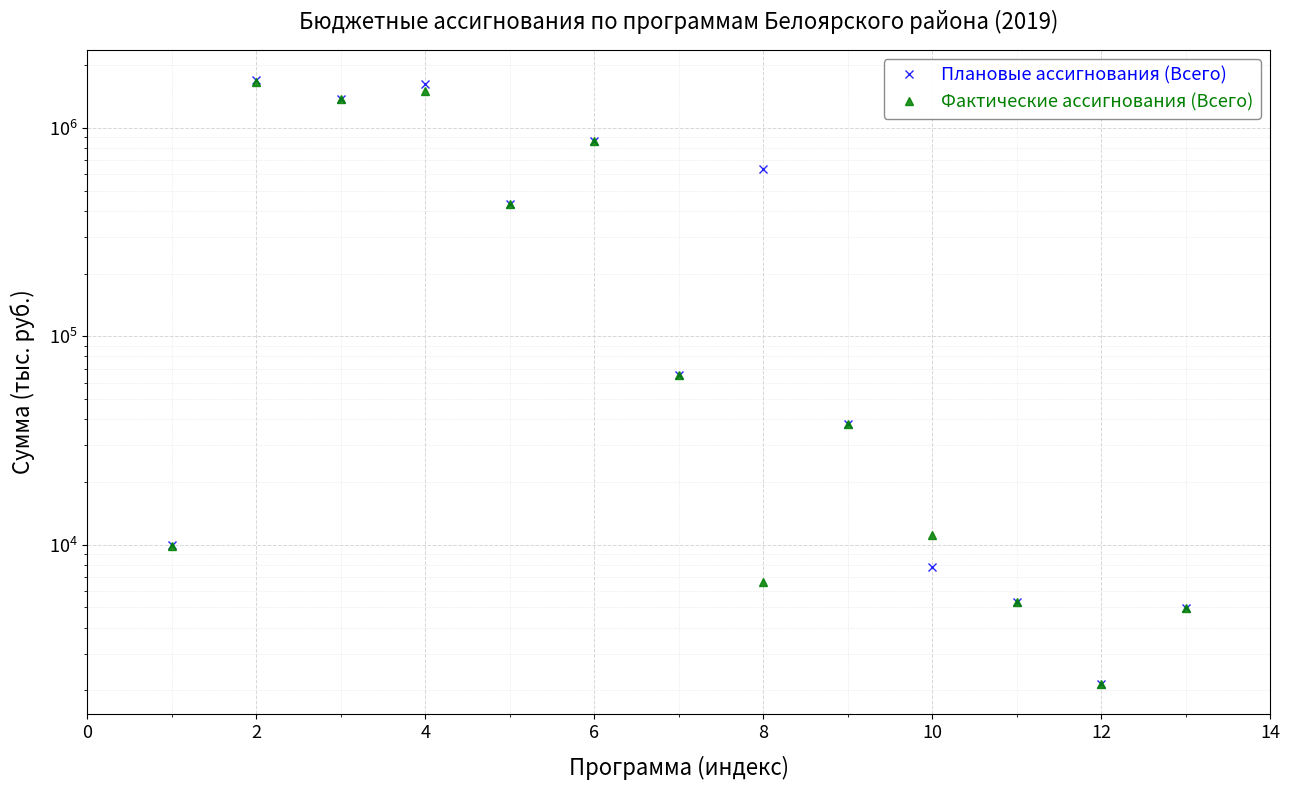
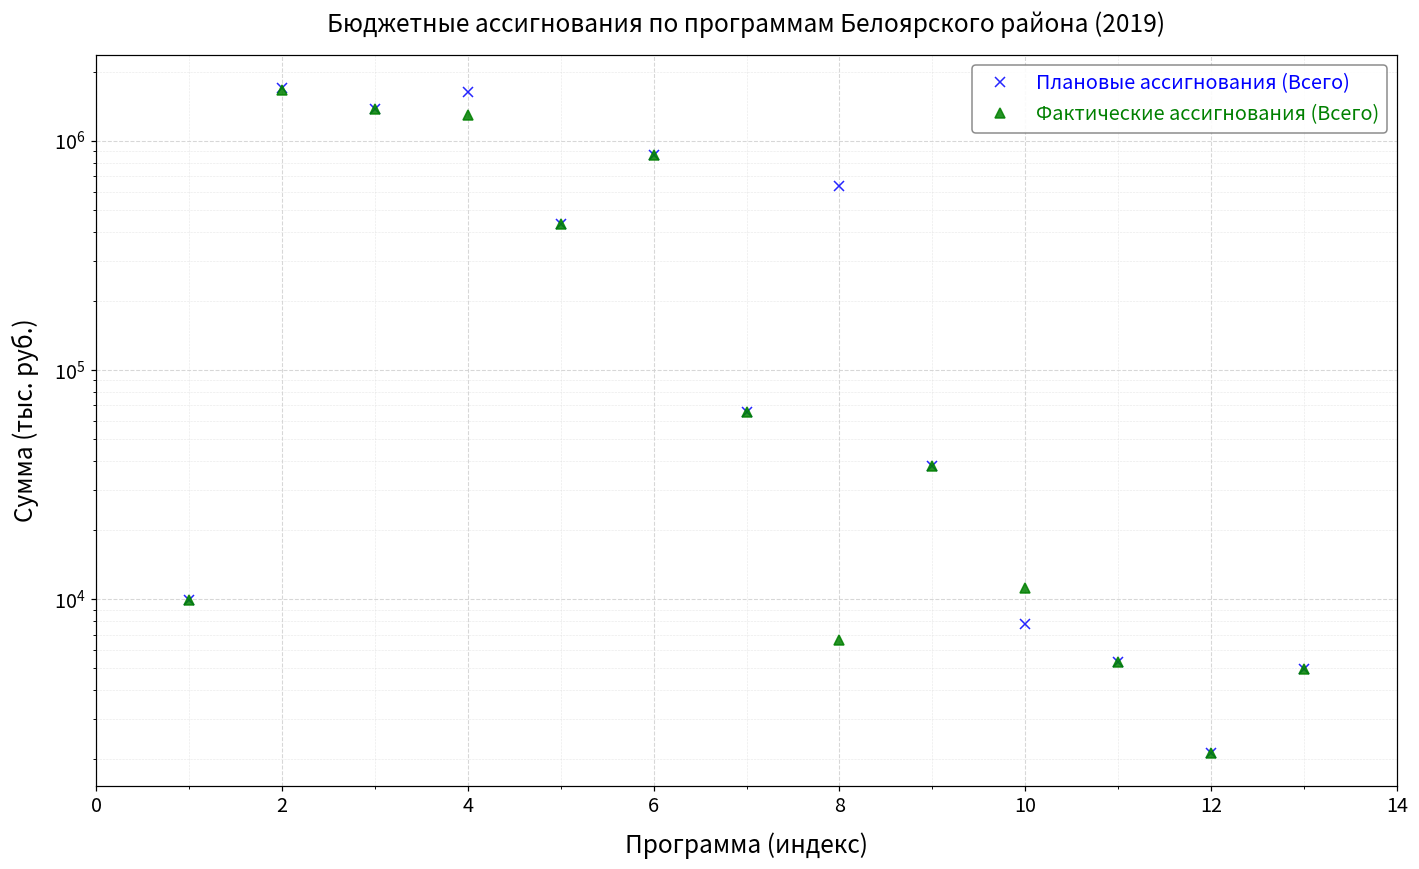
Фактические ассигнования (Всего), 4: 1500000 -> 1300000
